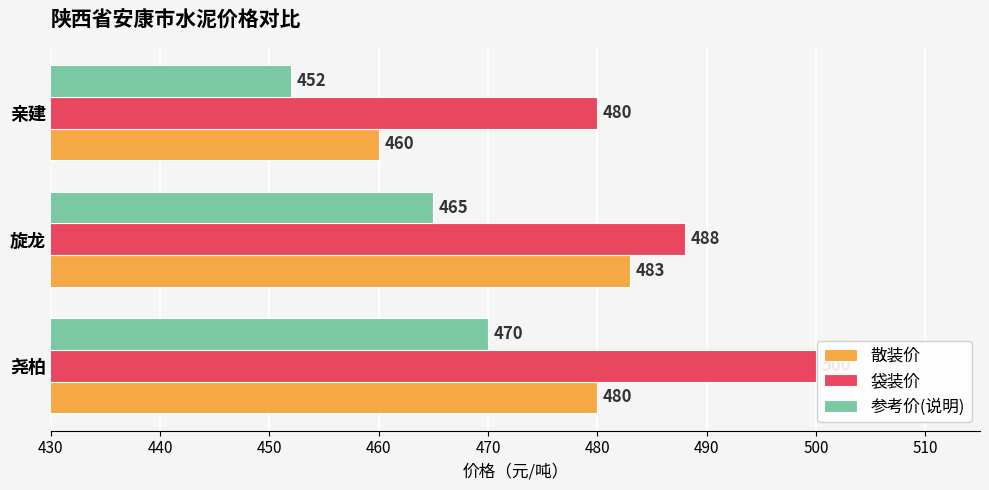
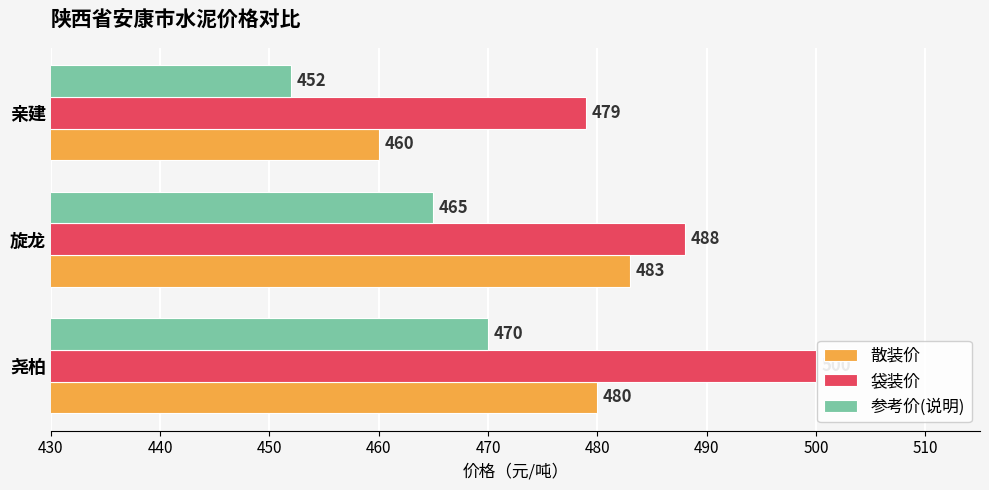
袋装价, 亲建: 480 -> 479
